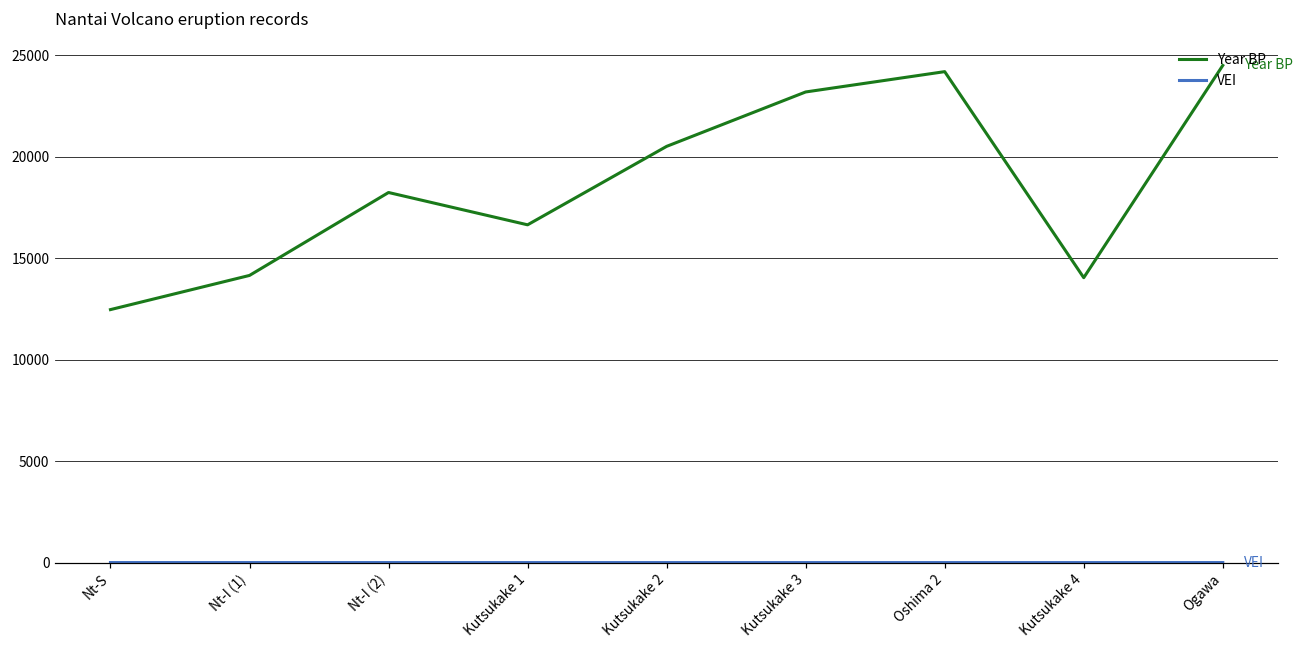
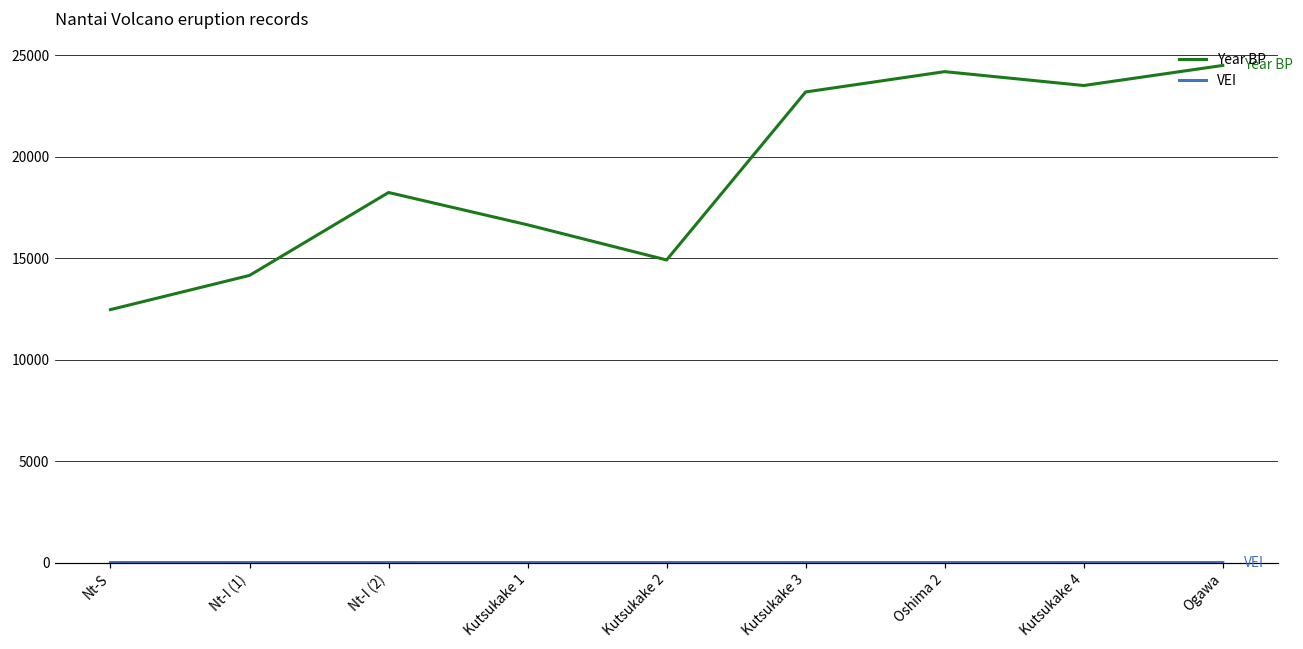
Year BP, Kutsukake 2: 20500 -> 14900
Year BP, Kutsukake 4: 14000 -> 23500
